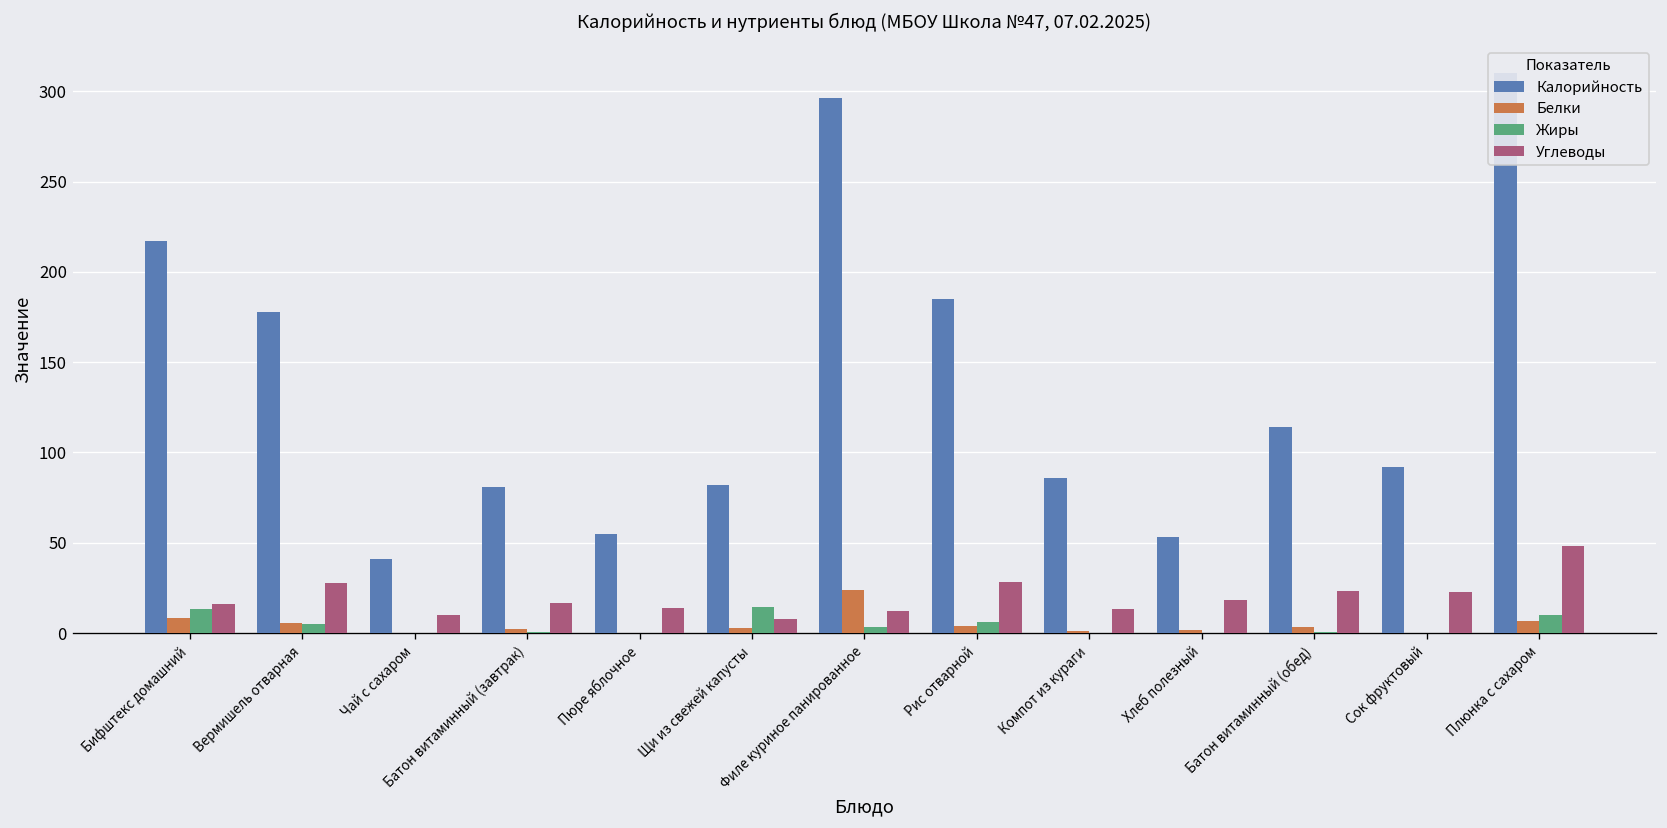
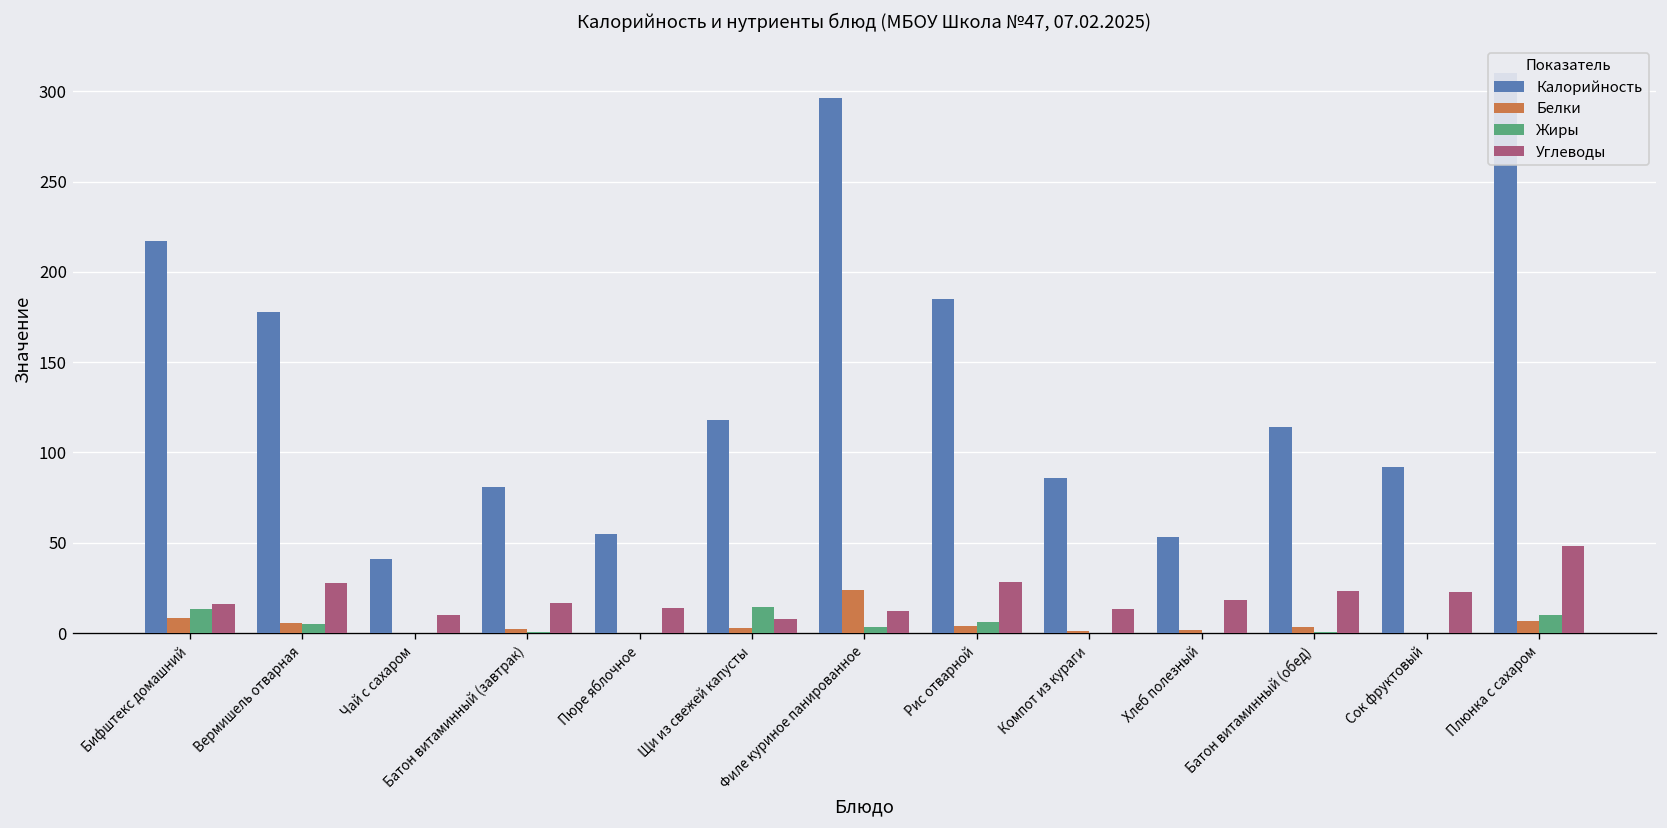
Калорийность, Щи из свежей капусты: 82 -> 118
